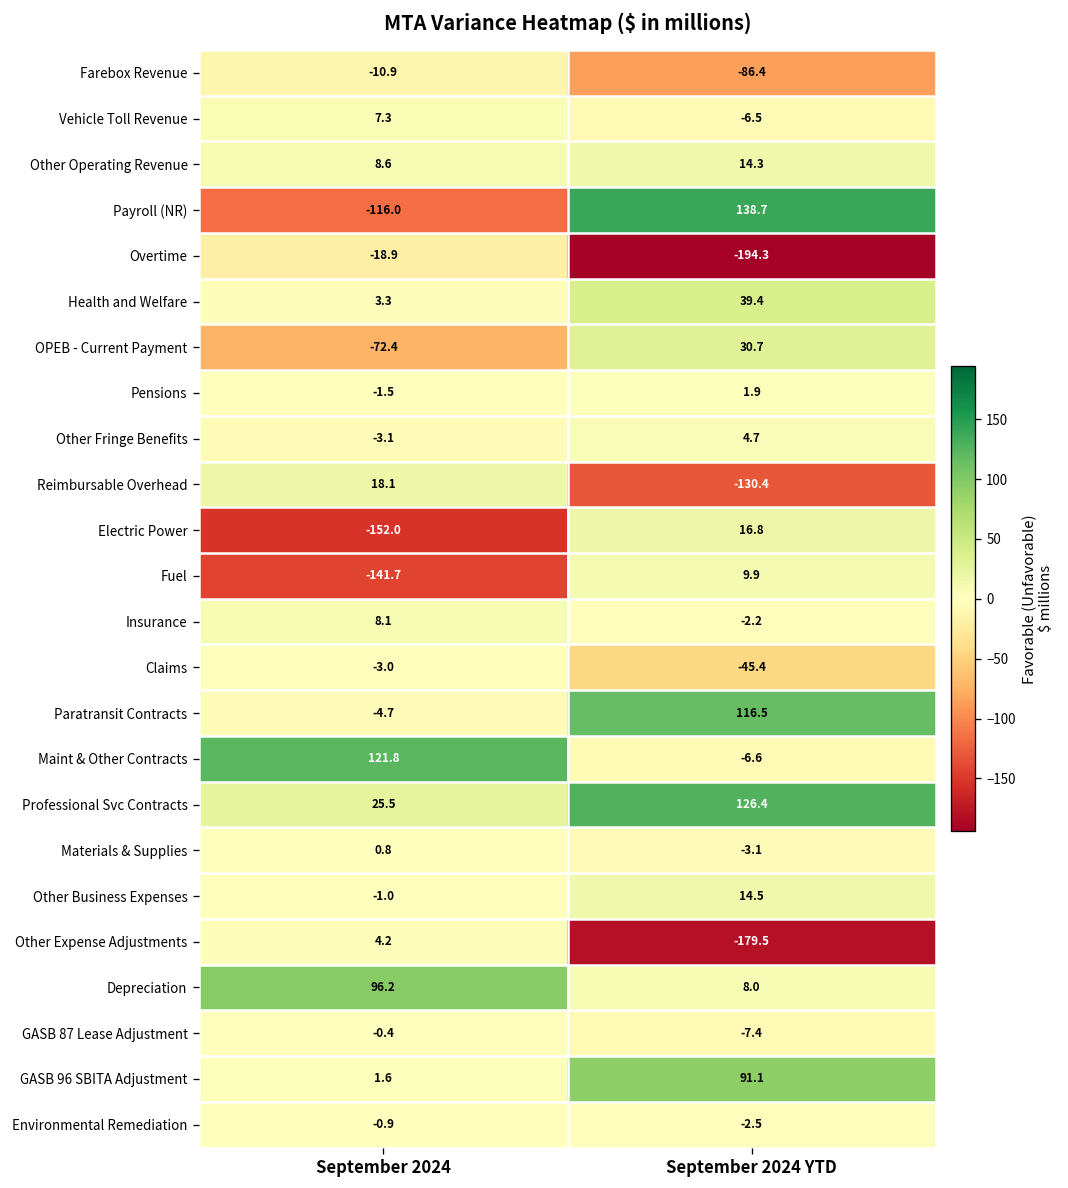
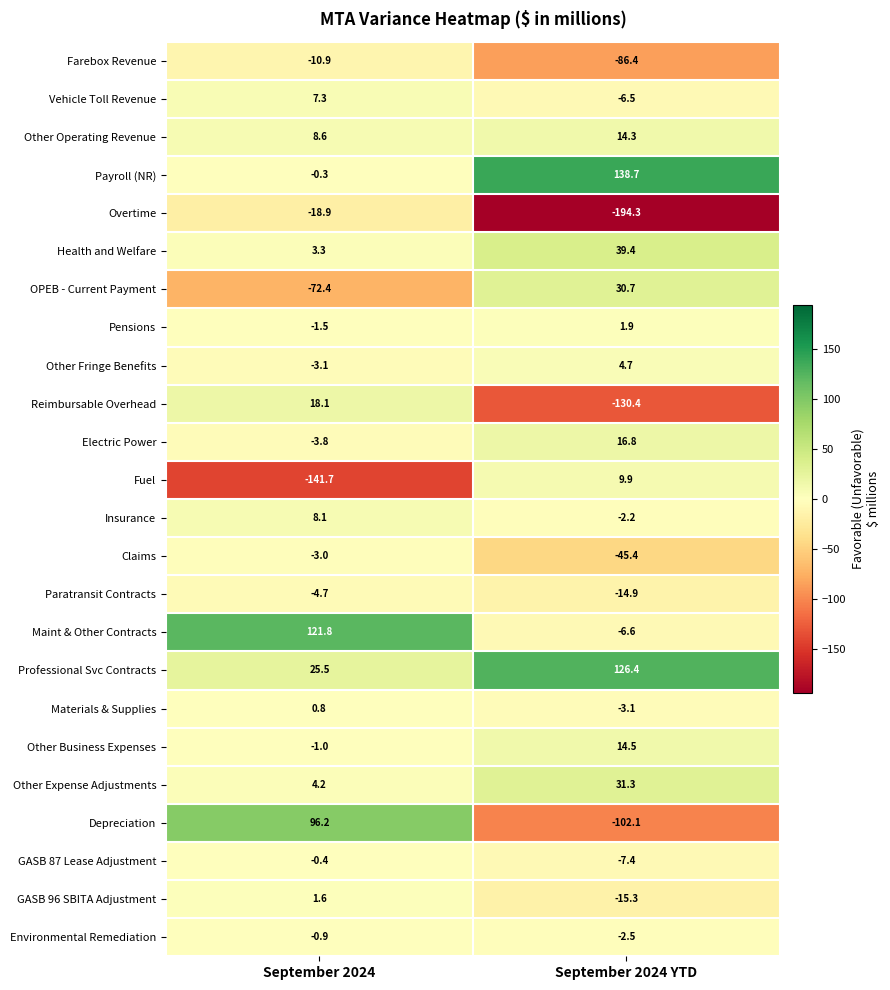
Payroll (NR), September 2024: -116.0 -> -0.3
Electric Power, September 2024: -152.0 -> -3.8
Paratransit Contracts, September 2024 YTD: 116.5 -> -14.9
Other Expense Adjustments, September 2024 YTD: -179.5 -> 31.3
Depreciation, September 2024 YTD: 8.0 -> -102.1
GASB 96 SBITA Adjustment, September 2024 YTD: 91.1 -> -15.3
